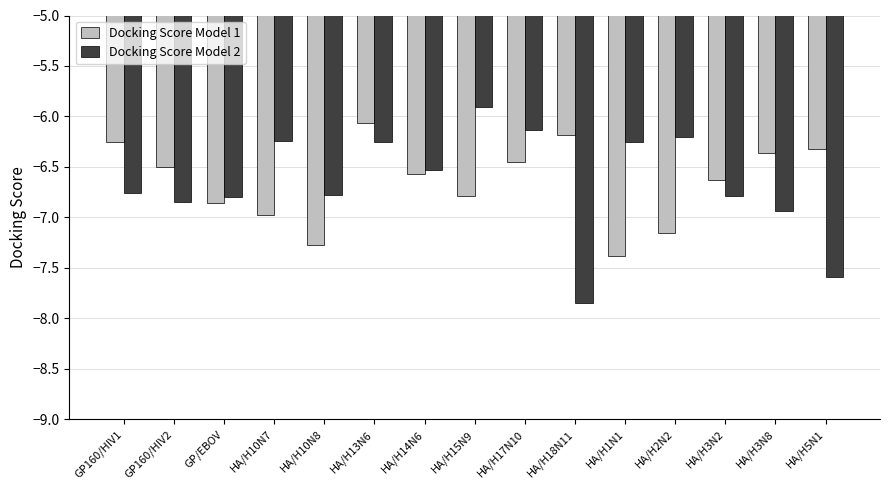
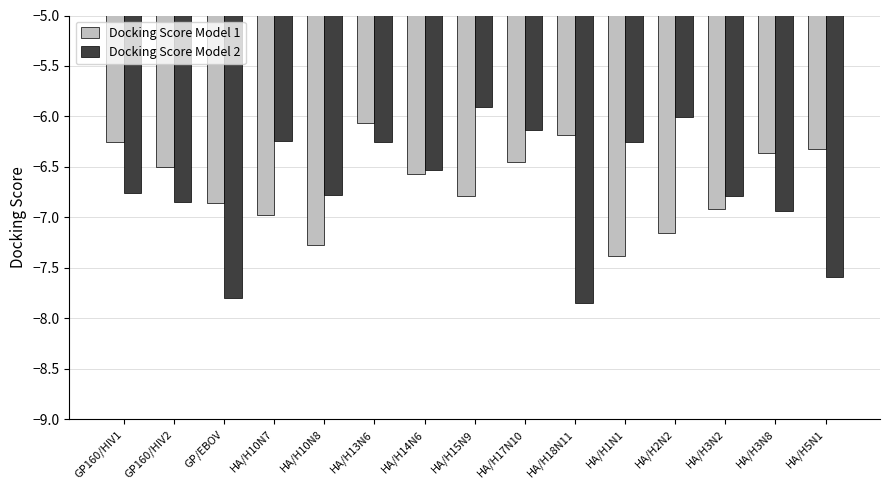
Docking Score Model 2, GP/EBOV: -6.8 -> -7.8
Docking Score Model 2, HA/H2N2: -6.20 -> -6.01
Docking Score Model 1, HA/H3N2: -6.63 -> -6.92
